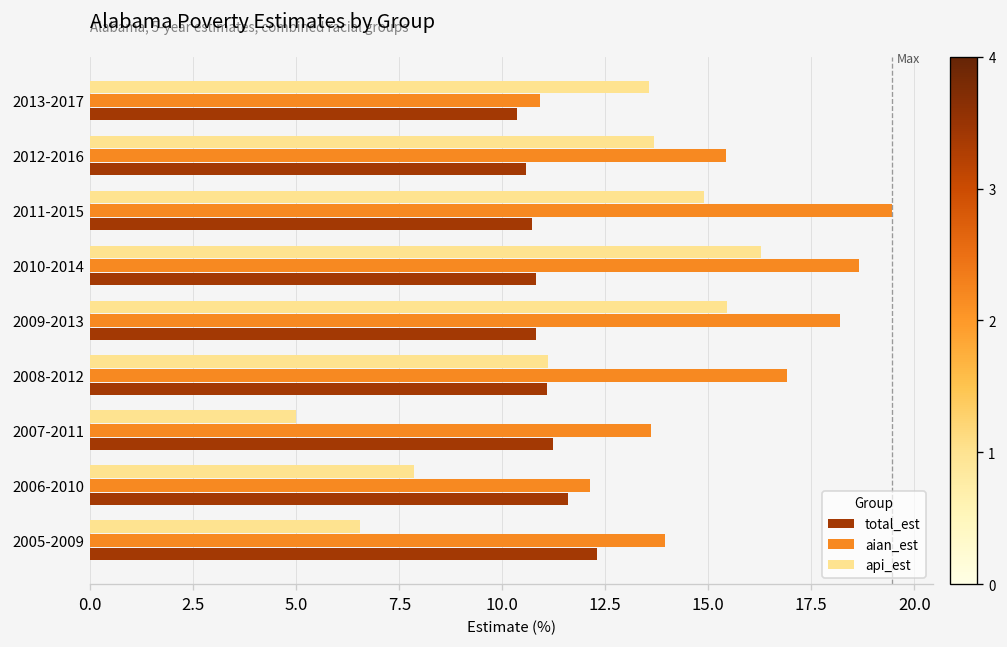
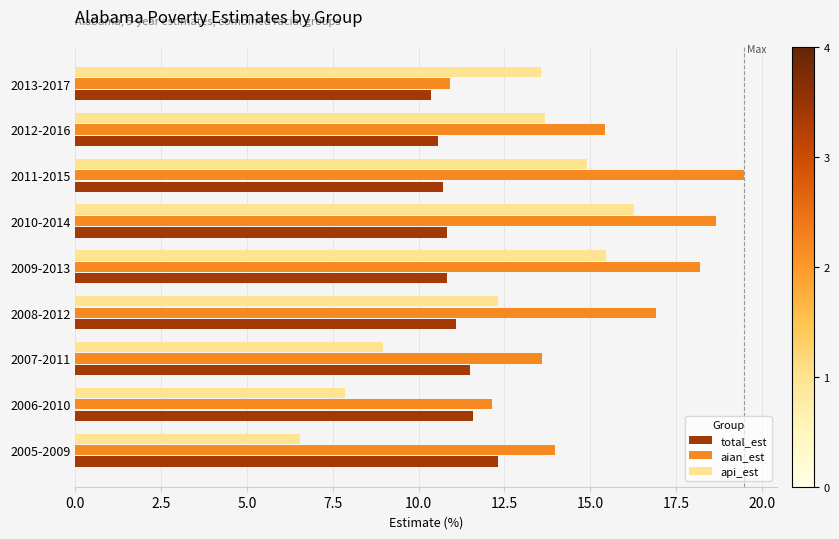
api_est, 2008-2012: 11.1 -> 12.3
api_est, 2007-2011: 5.0 -> 9.0
total_est, 2007-2011: 11.2 -> 11.5
